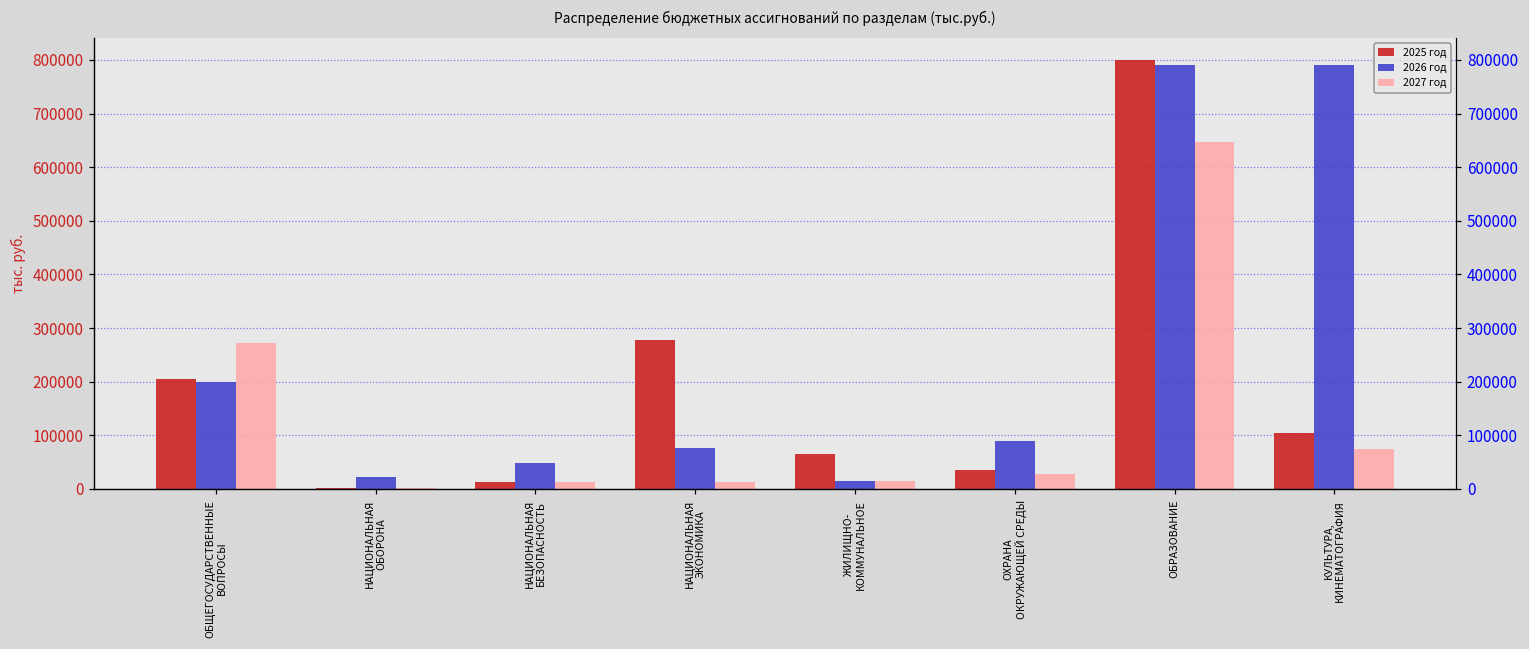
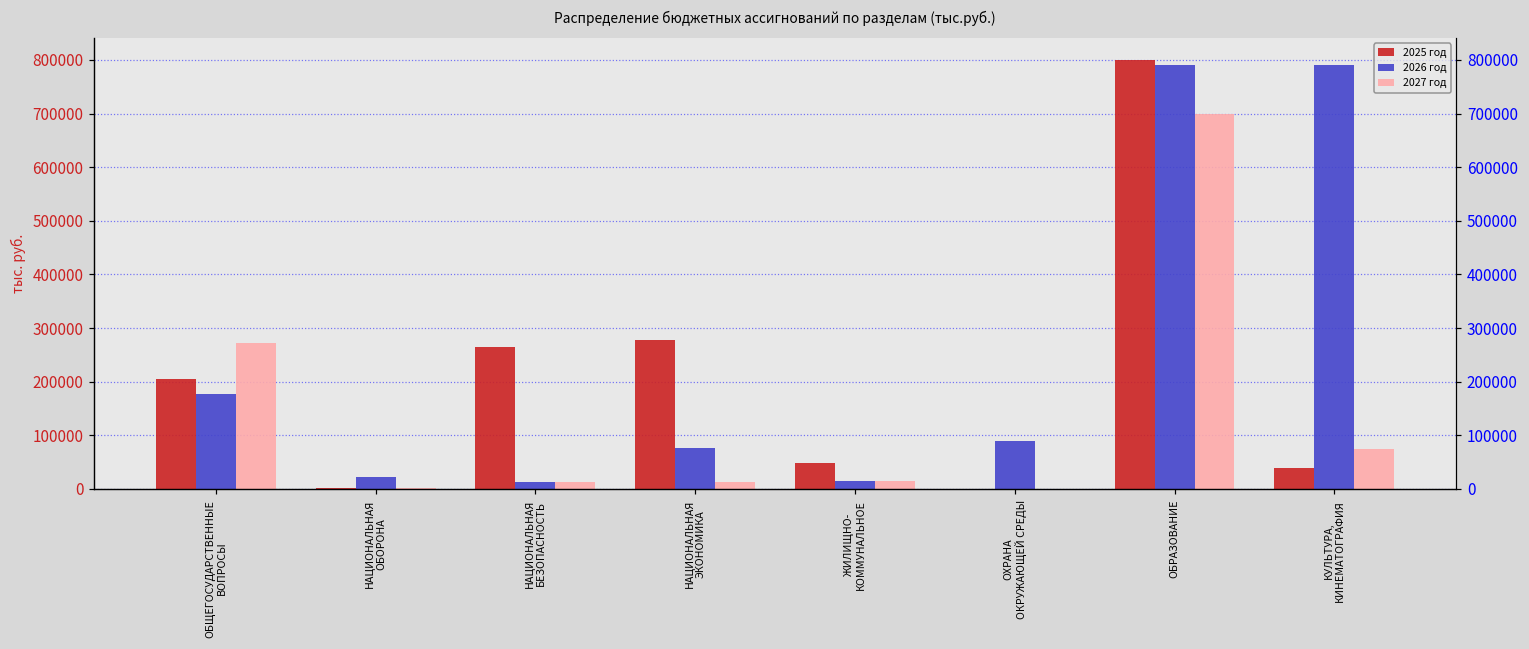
2026 год, ОБЩЕГОСУДАРСТВЕННЫЕ ВОПРОСЫ: 200000 -> 180000
2025 год, НАЦИОНАЛЬНАЯ БЕЗОПАСНОСТЬ: 10000 -> 270000
2026 год, НАЦИОНАЛЬНАЯ БЕЗОПАСНОСТЬ: 50000 -> 10000
2025 год, ЖИЛИЩНО- КОММУНАЛЬНОЕ: 60000 -> 50000
2025 год, ОХРАНА ОКРУЖАЮЩЕЙ СРЕДЫ: 40000 -> 0
2027 год, ОХРАНА ОКРУЖАЮЩЕЙ СРЕДЫ: 30000 -> 0
2027 год, ОБРАЗОВАНИЕ: 650000 -> 700000
2025 год, КУЛЬТУРА, КИНЕМАТОГРАФИЯ: 100000 -> 40000
